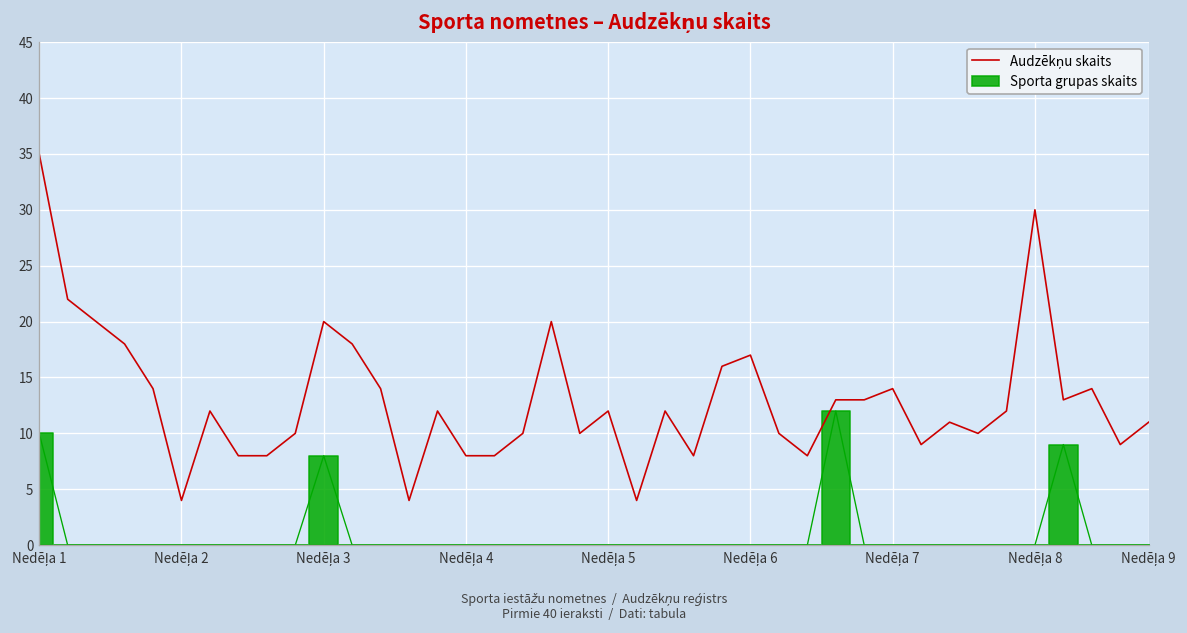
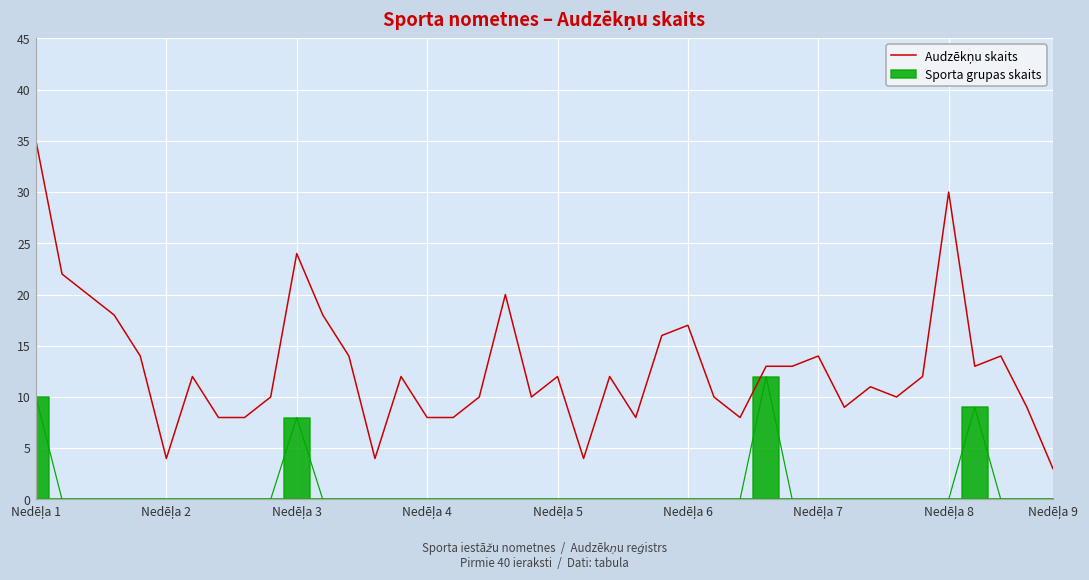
Audzēkņu skaits, Nedēļa 3: 20 -> 24
Audzēkņu skaits, Nedēļa 9: 11 -> 3
